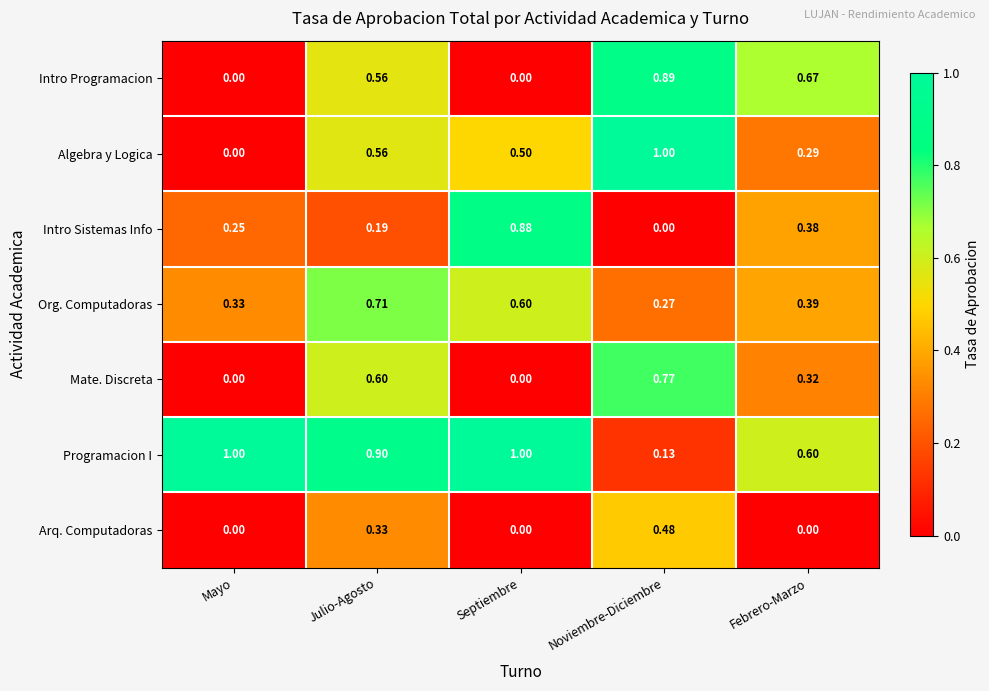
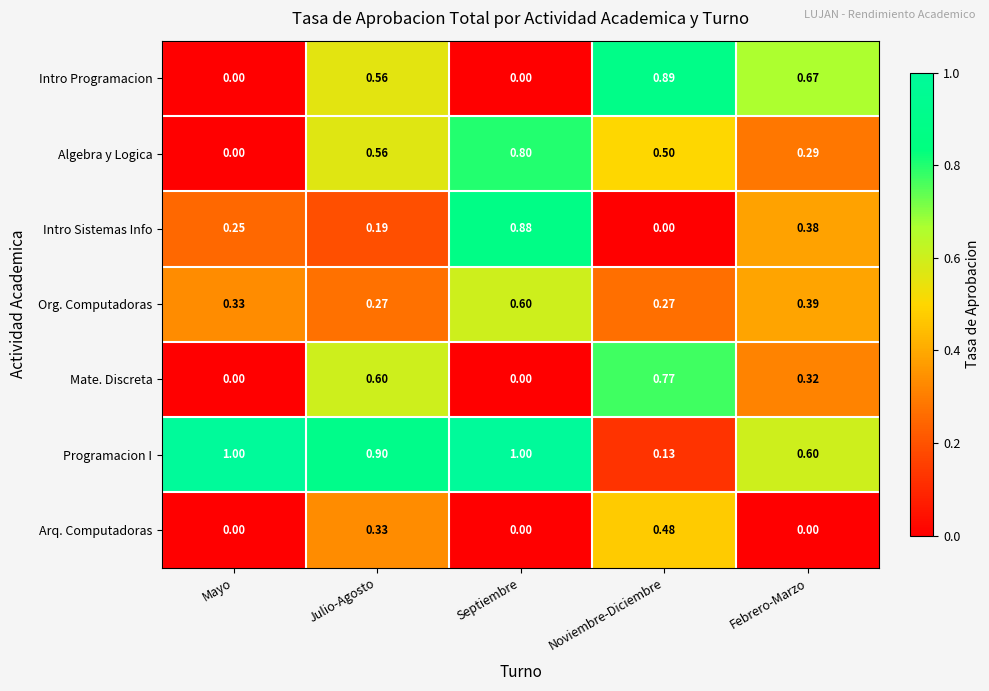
Algebra y Logica, Septiembre: 0.50 -> 0.80
Algebra y Logica, Noviembre-Diciembre: 1.00 -> 0.50
Org. Computadoras, Julio-Agosto: 0.71 -> 0.27
